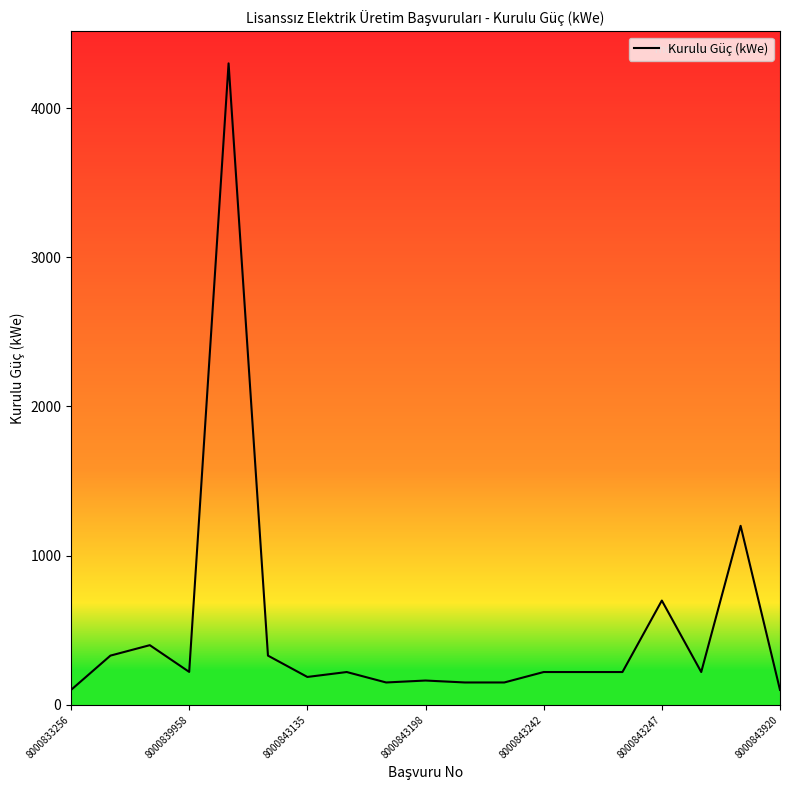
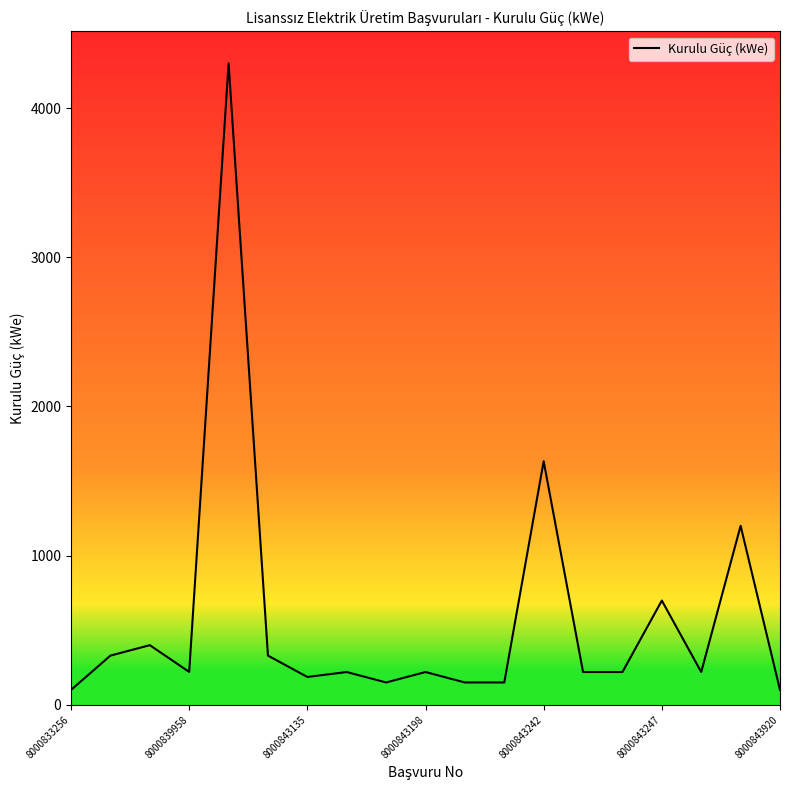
8000843198: 160 -> 220
8000843242: 220 -> 1630
